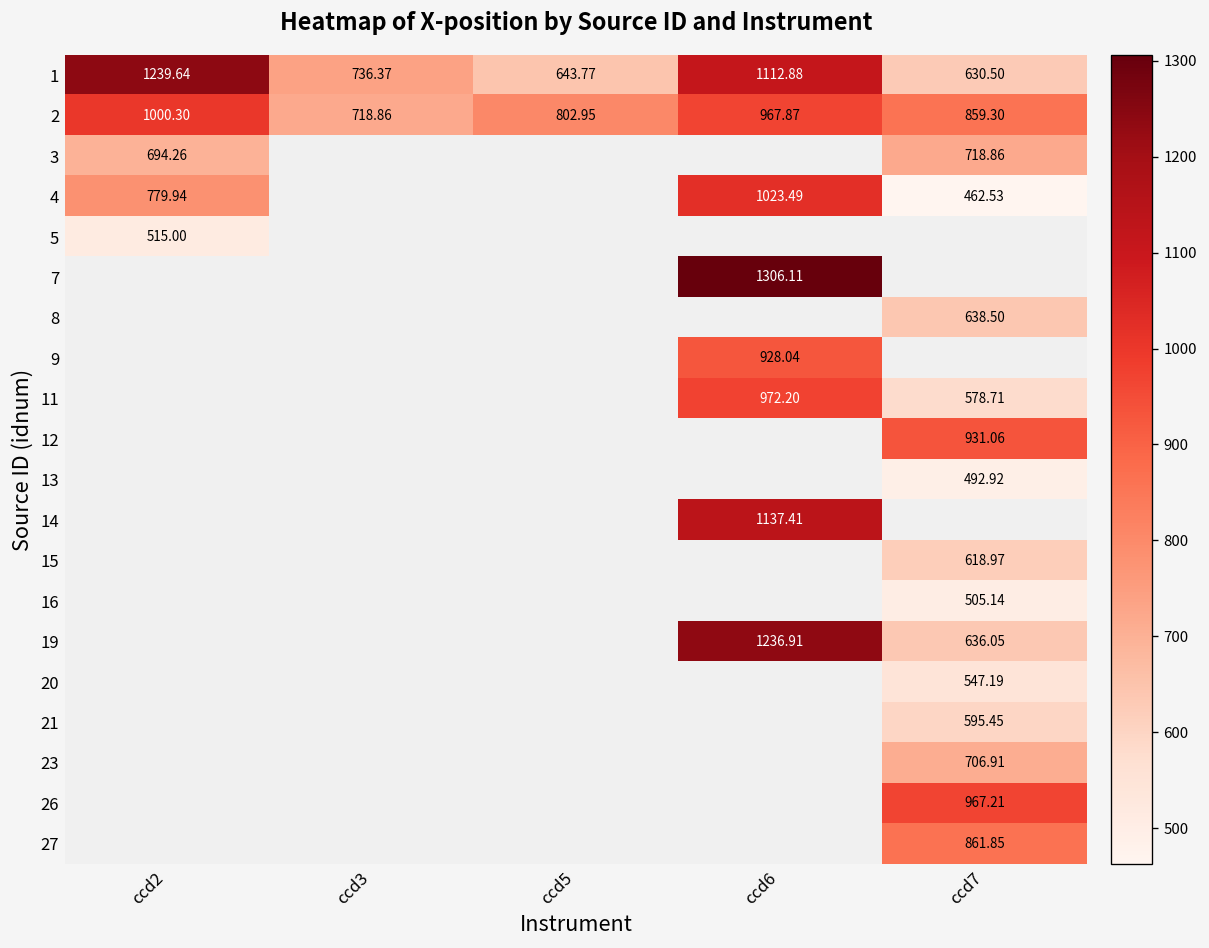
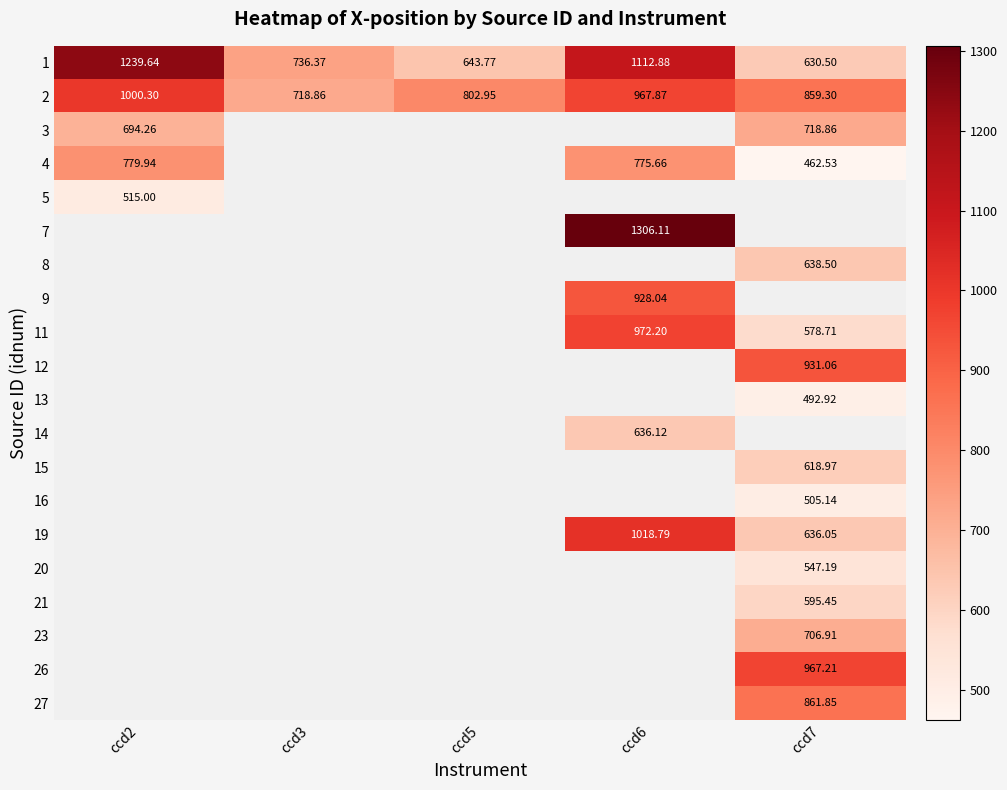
4, ccd6: 1023.49 -> 775.66
14, ccd6: 1137.41 -> 636.12
19, ccd6: 1236.91 -> 1018.79
